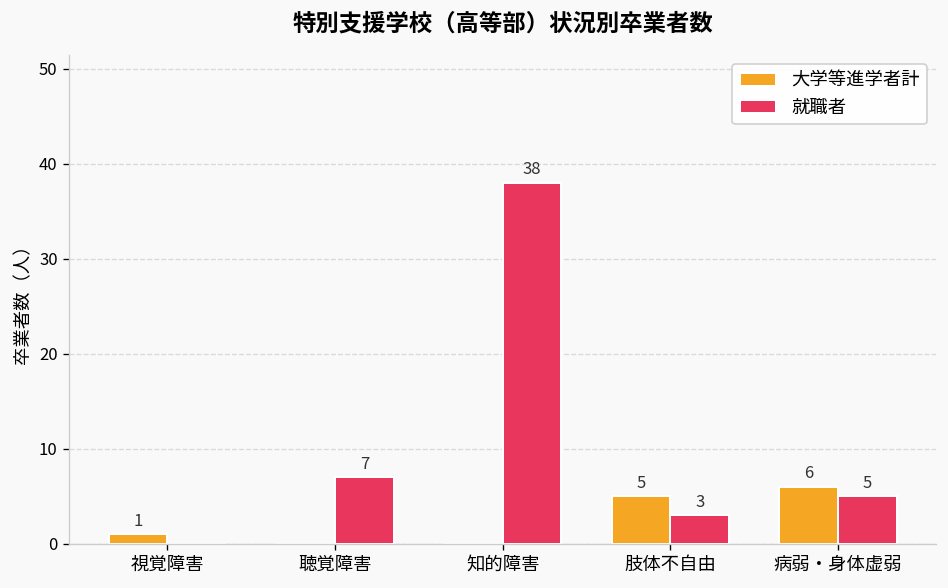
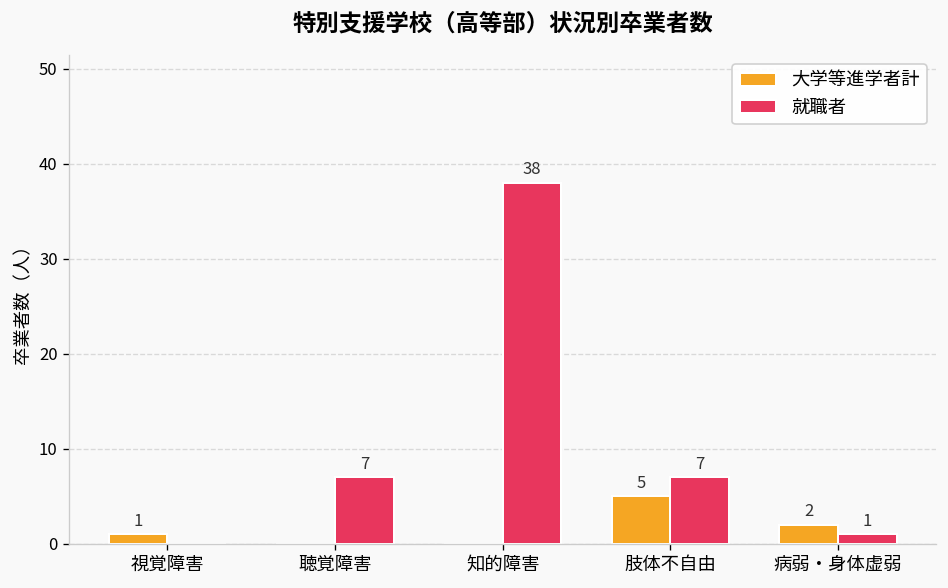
就職者, 肢体不自由: 3 -> 7
大学等進学者計, 病弱・身体虚弱: 6 -> 2
就職者, 病弱・身体虚弱: 5 -> 1
